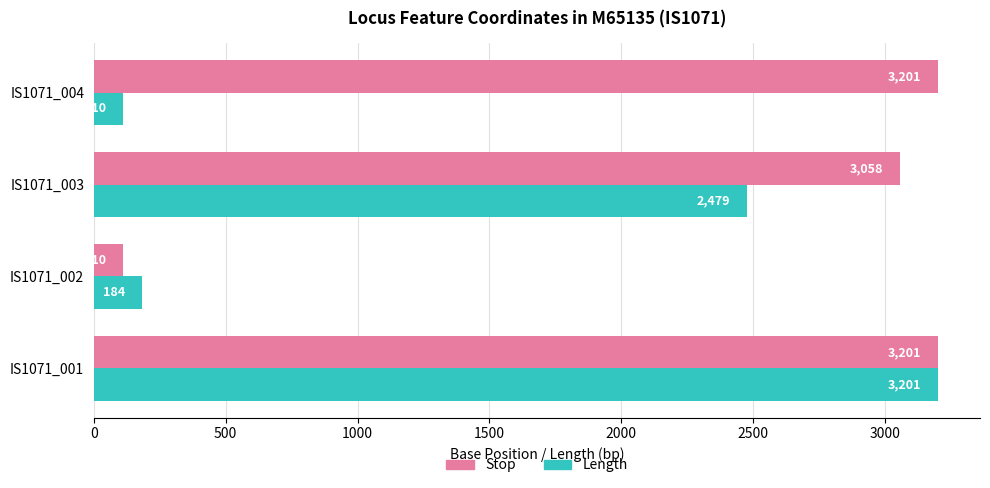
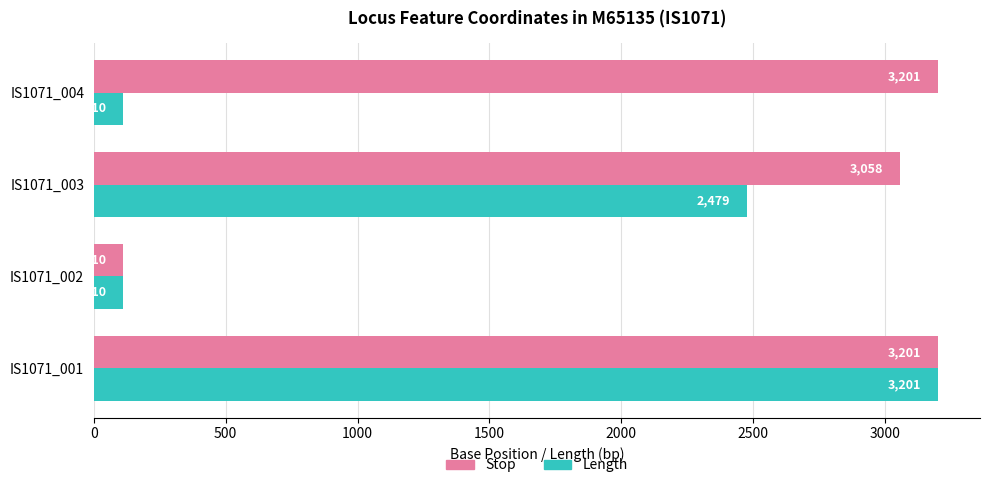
Length, IS1071_002: 180 -> 110
